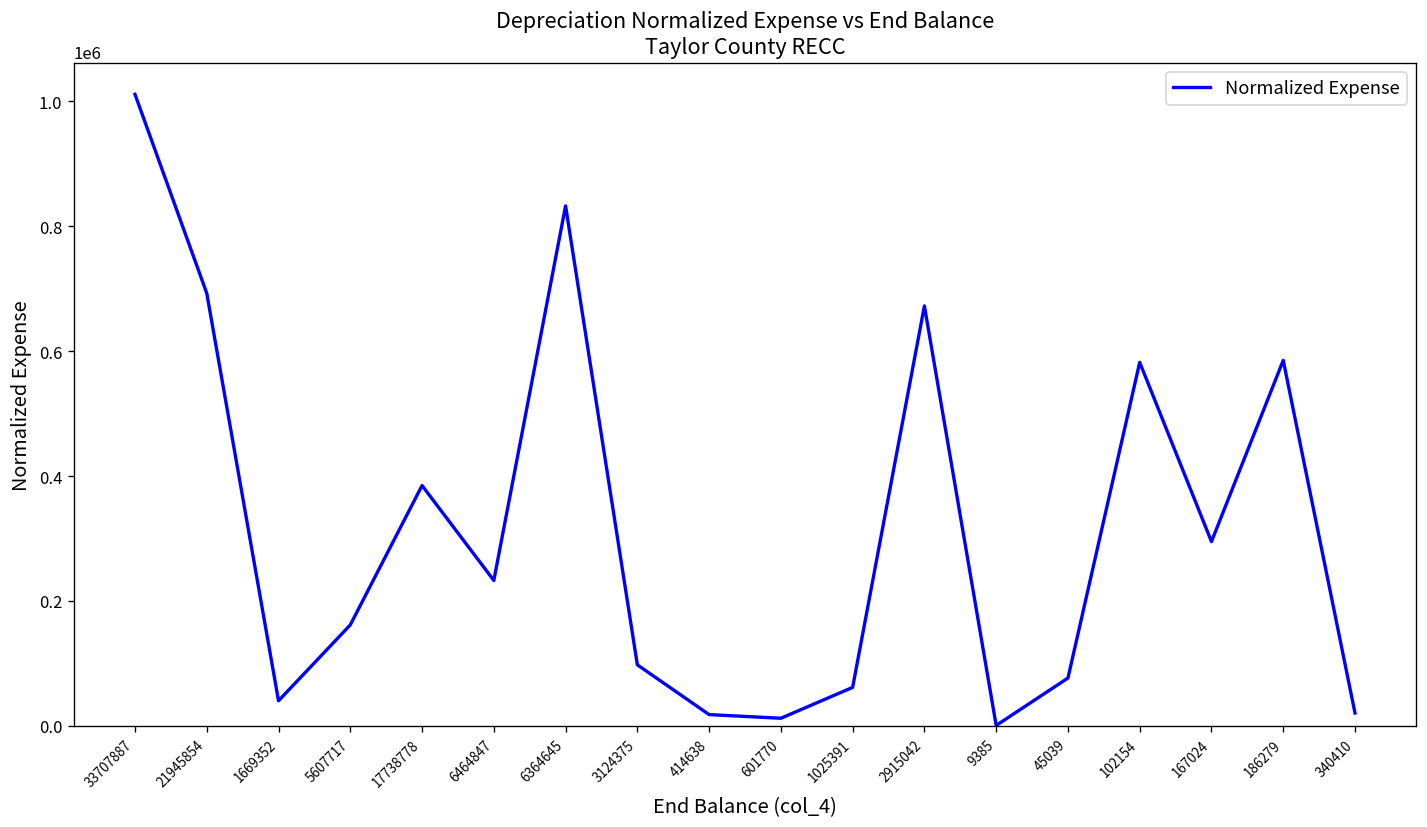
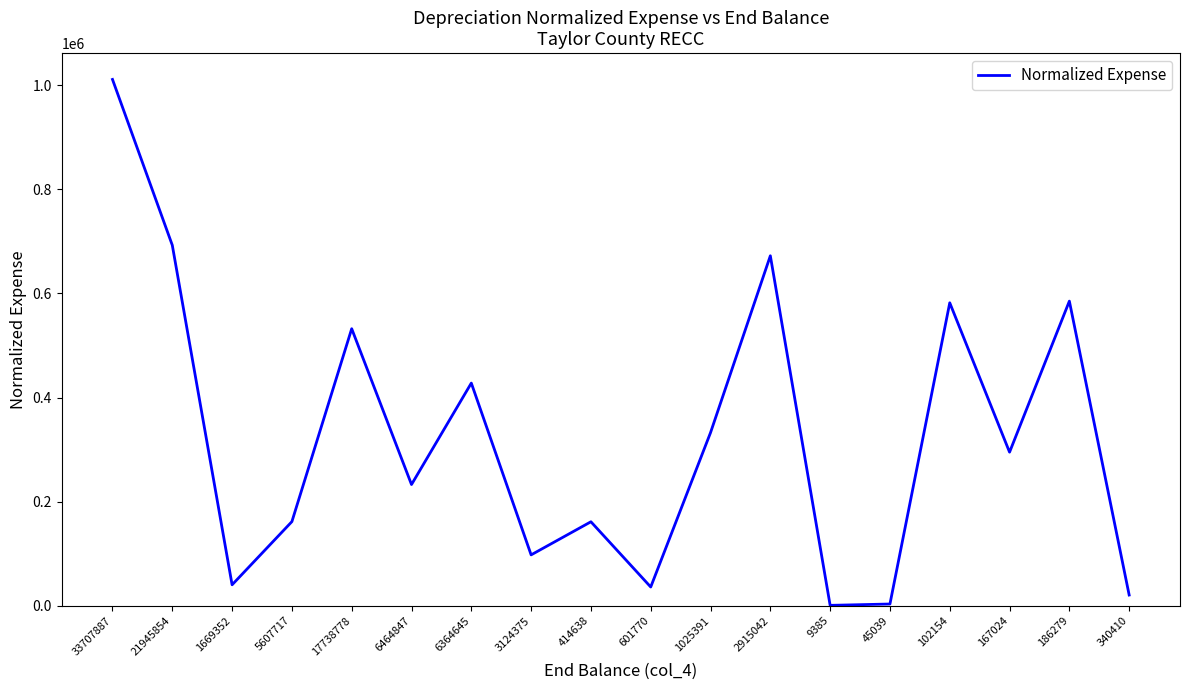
17738778: 380000 -> 530000
6364645: 830000 -> 430000
414638: 20000 -> 160000
601770: 10000 -> 40000
1025391: 60000 -> 330000
45039: 80000 -> 0
